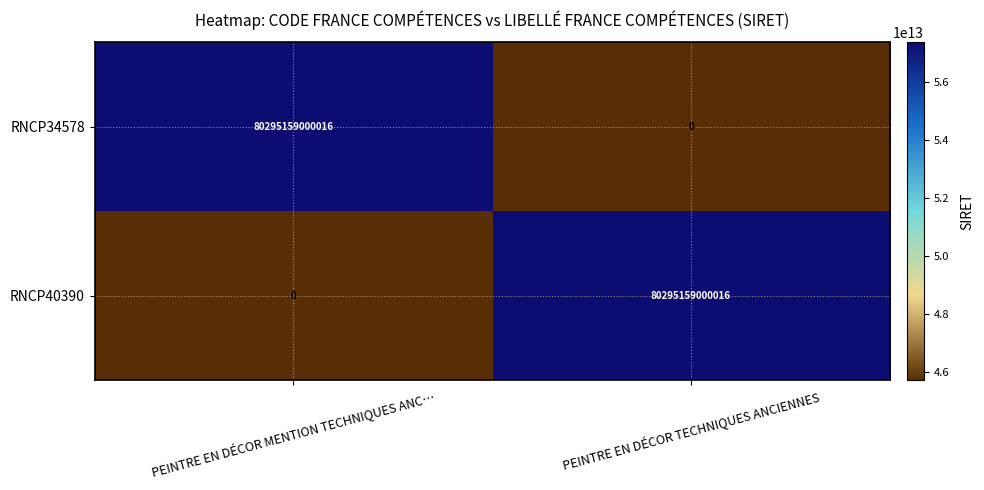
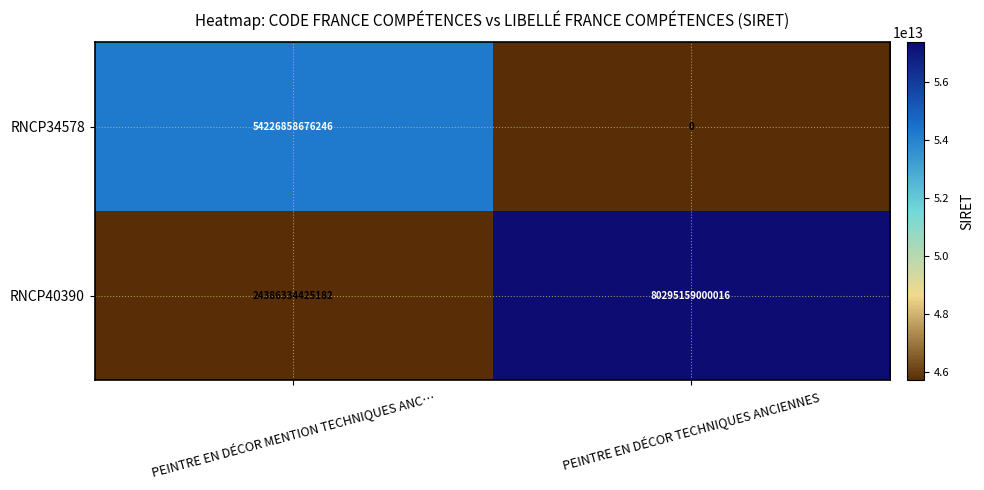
RNCP34578, PEINTRE EN DÉCOR MENTION TECHNIQUES ANC…: 80295159000016 -> 54226858676246
RNCP40390, PEINTRE EN DÉCOR MENTION TECHNIQUES ANC…: 0 -> 24386334425182
